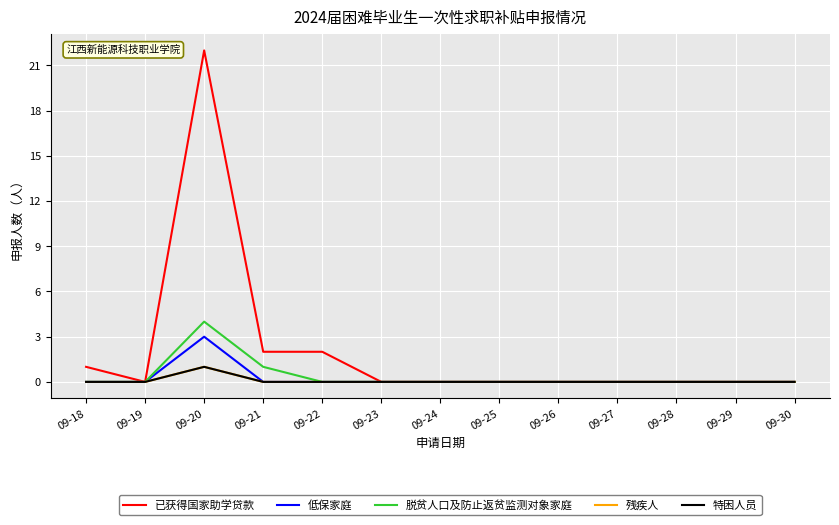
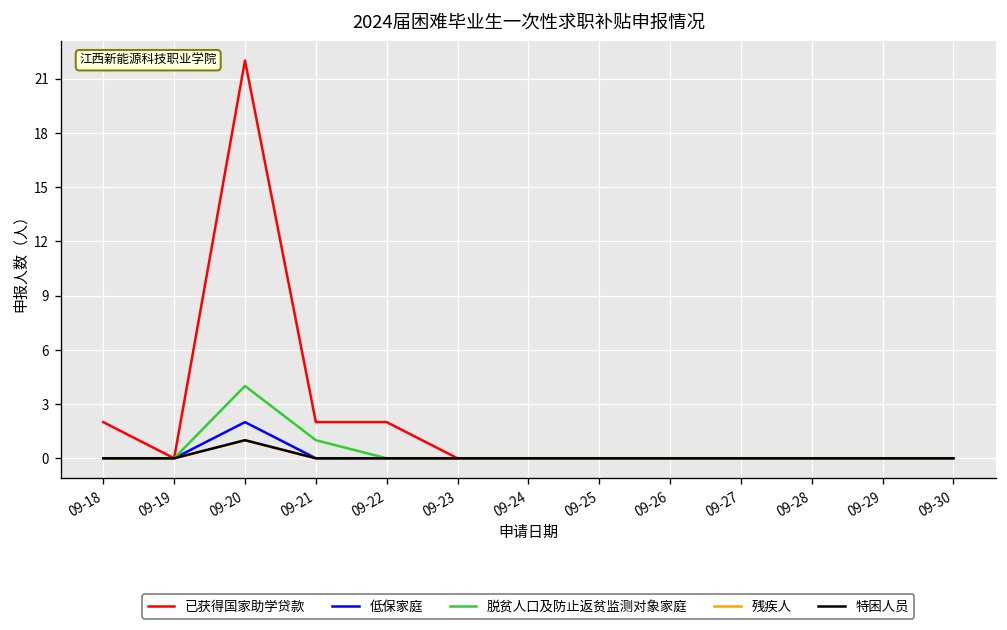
已获得国家助学贷款, 09-18: 1 -> 2
低保家庭, 09-20: 3 -> 2
